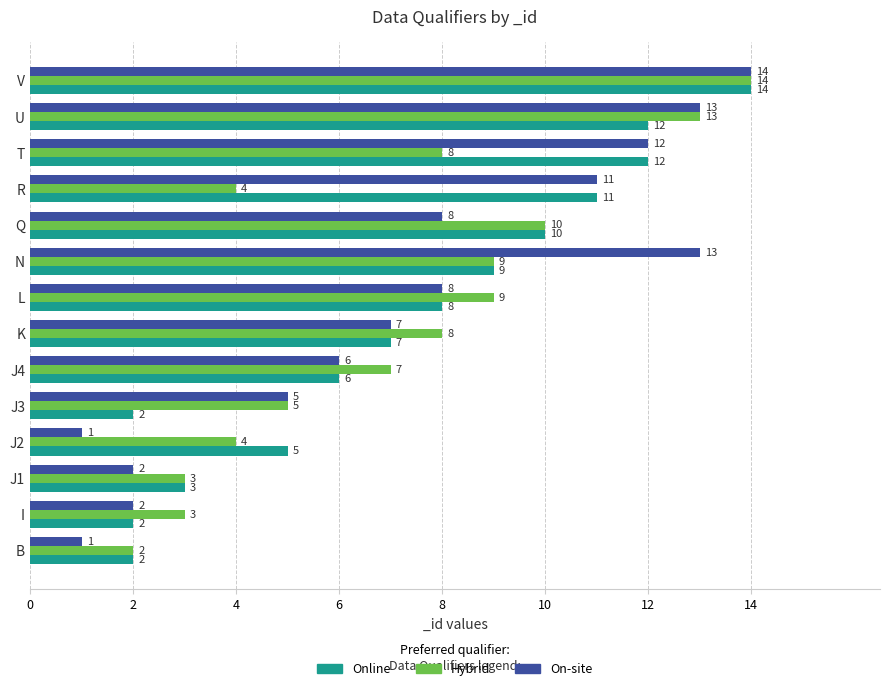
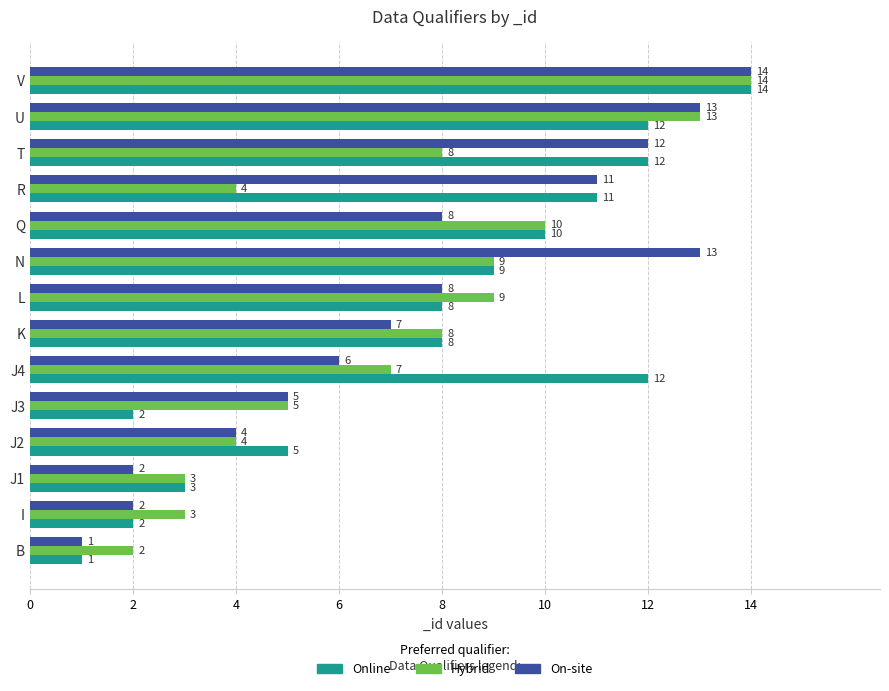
Online, K: 7 -> 8
Online, J4: 6 -> 12
On-site, J2: 1 -> 4
Online, B: 2 -> 1
